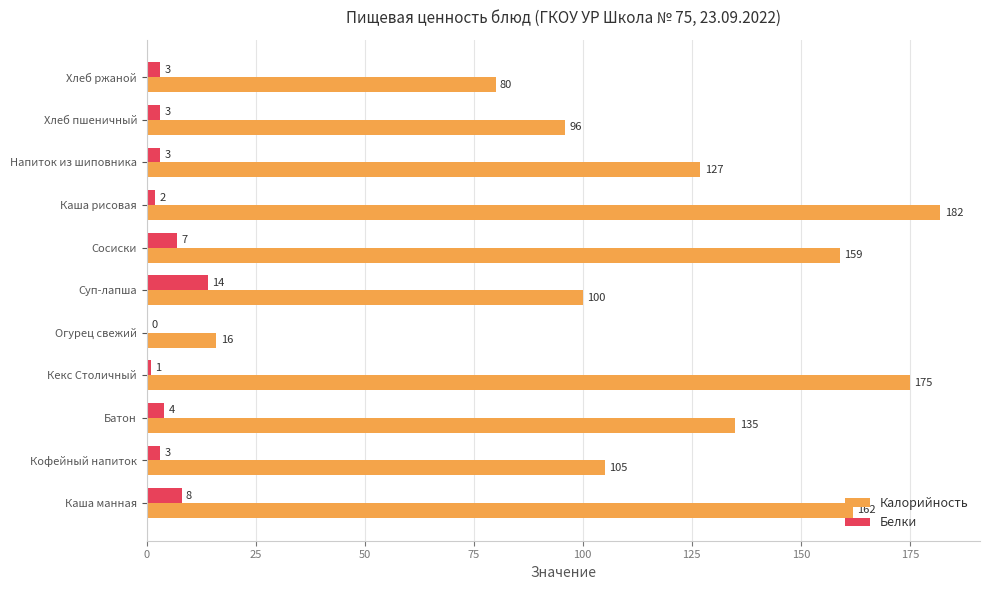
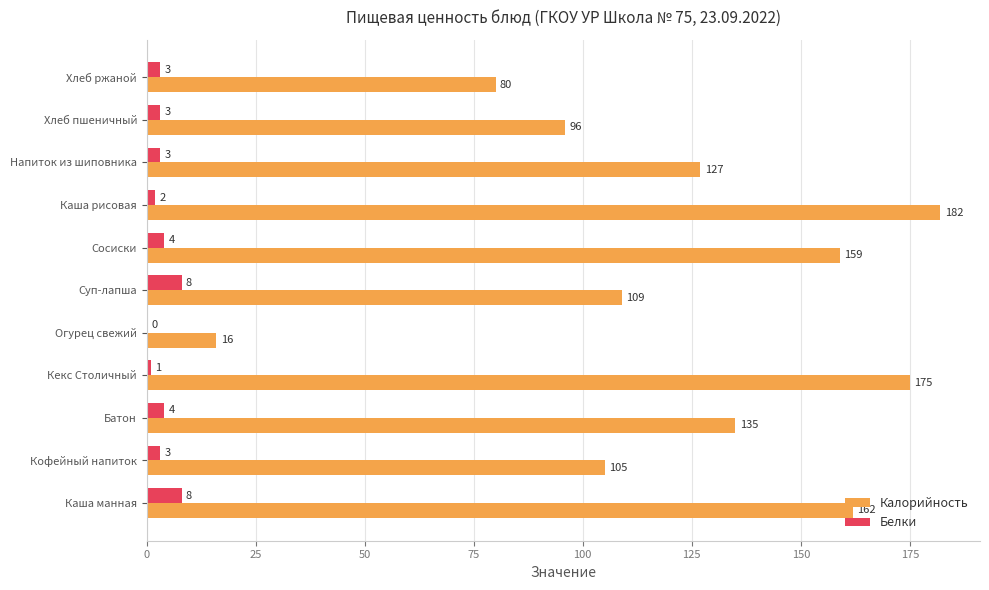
Белки, Сосиски: 7 -> 4
Белки, Суп-лапша: 14 -> 8
Калорийность, Суп-лапша: 100 -> 109
